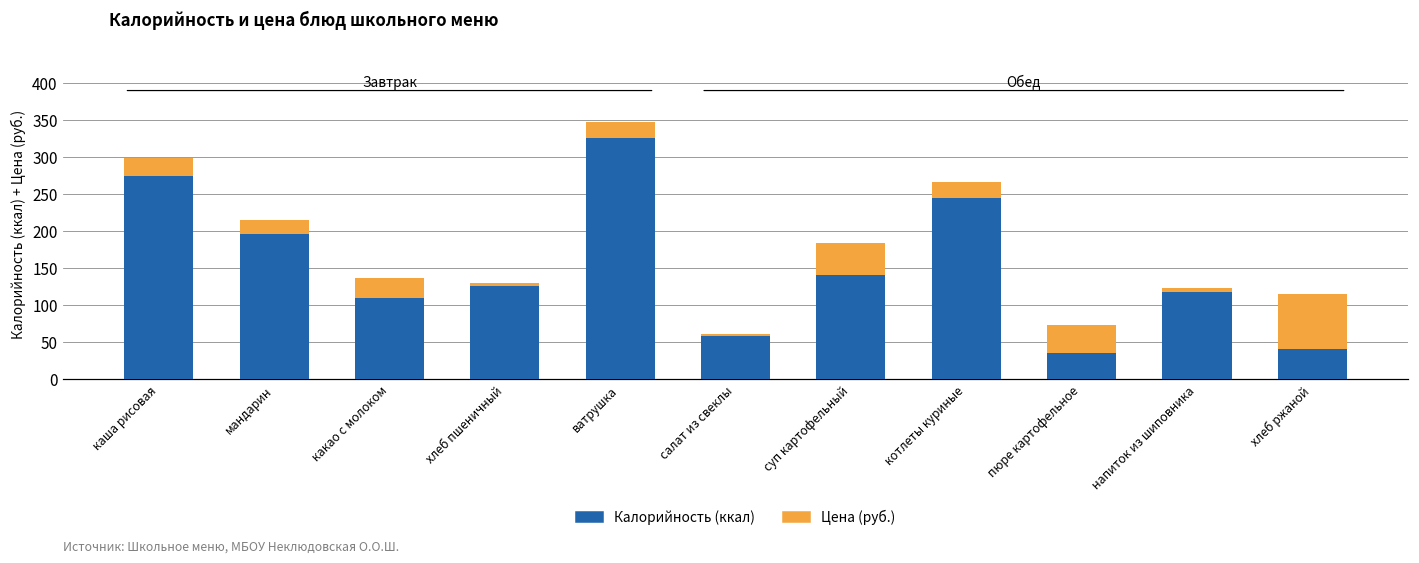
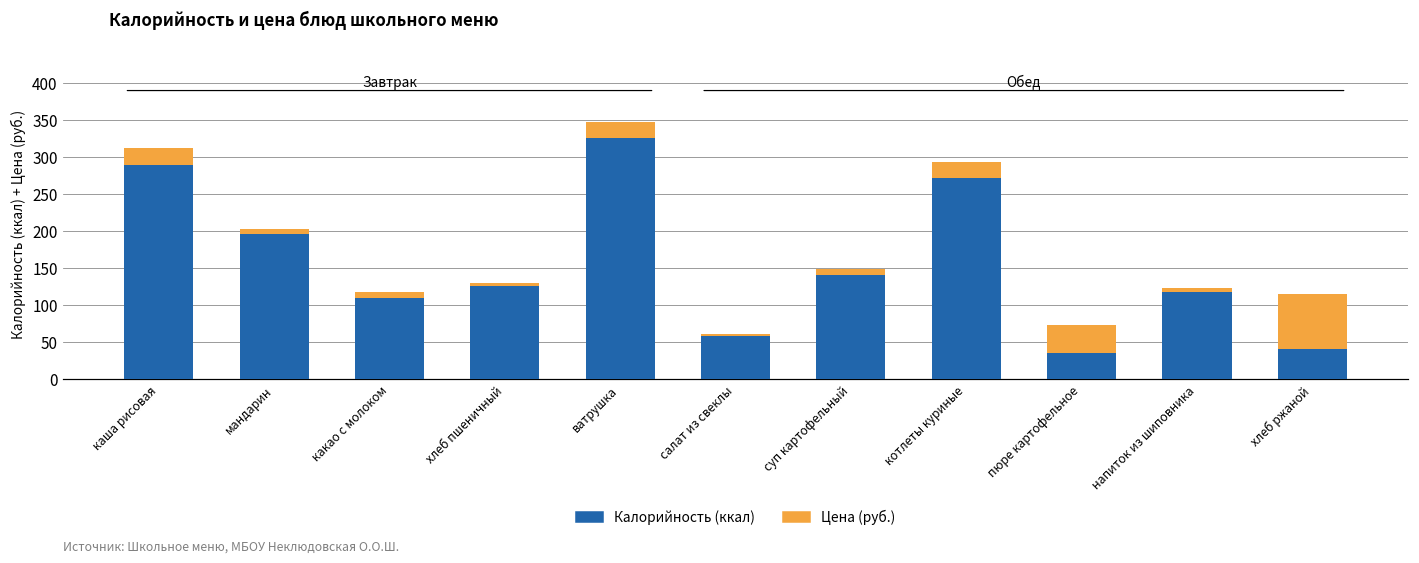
Калорийность (ккал), каша рисовая: 280 -> 290
Цена (руб.), мандарин: 20 -> 10
Цена (руб.), какао с молоком: 30 -> 10
Цена (руб.), суп картофельный: 40 -> 10
Калорийность (ккал), котлеты куриные: 250 -> 270
